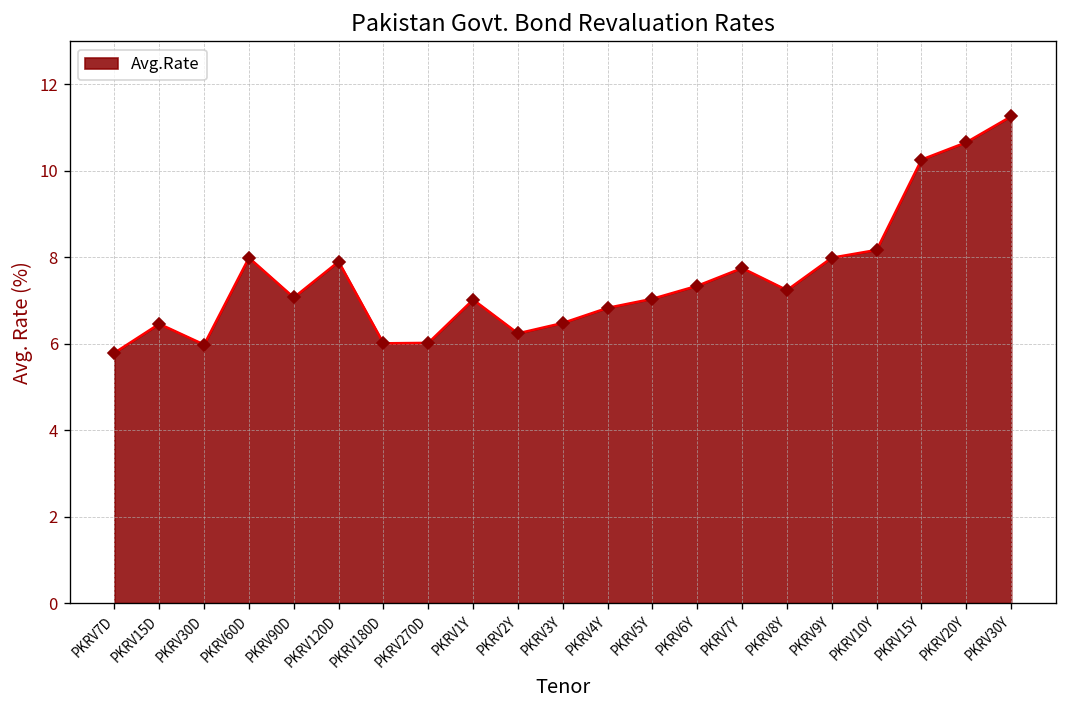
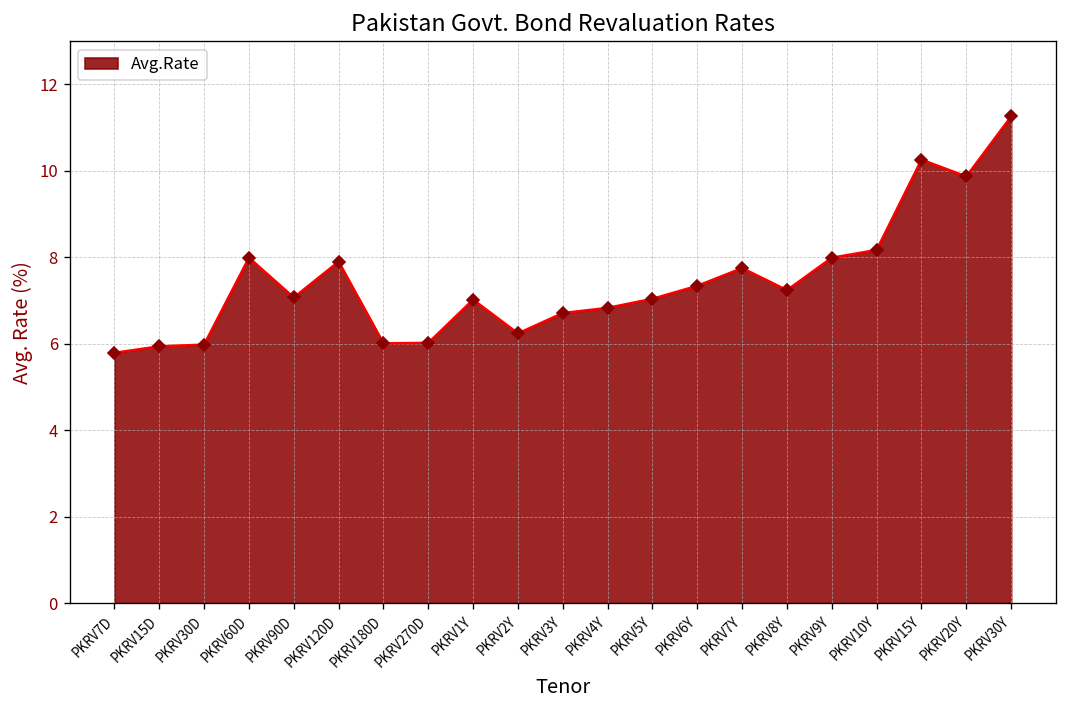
PKRV15D: 6.5 -> 5.9
PKRV3Y: 6.5 -> 6.7
PKRV20Y: 10.7 -> 9.9
